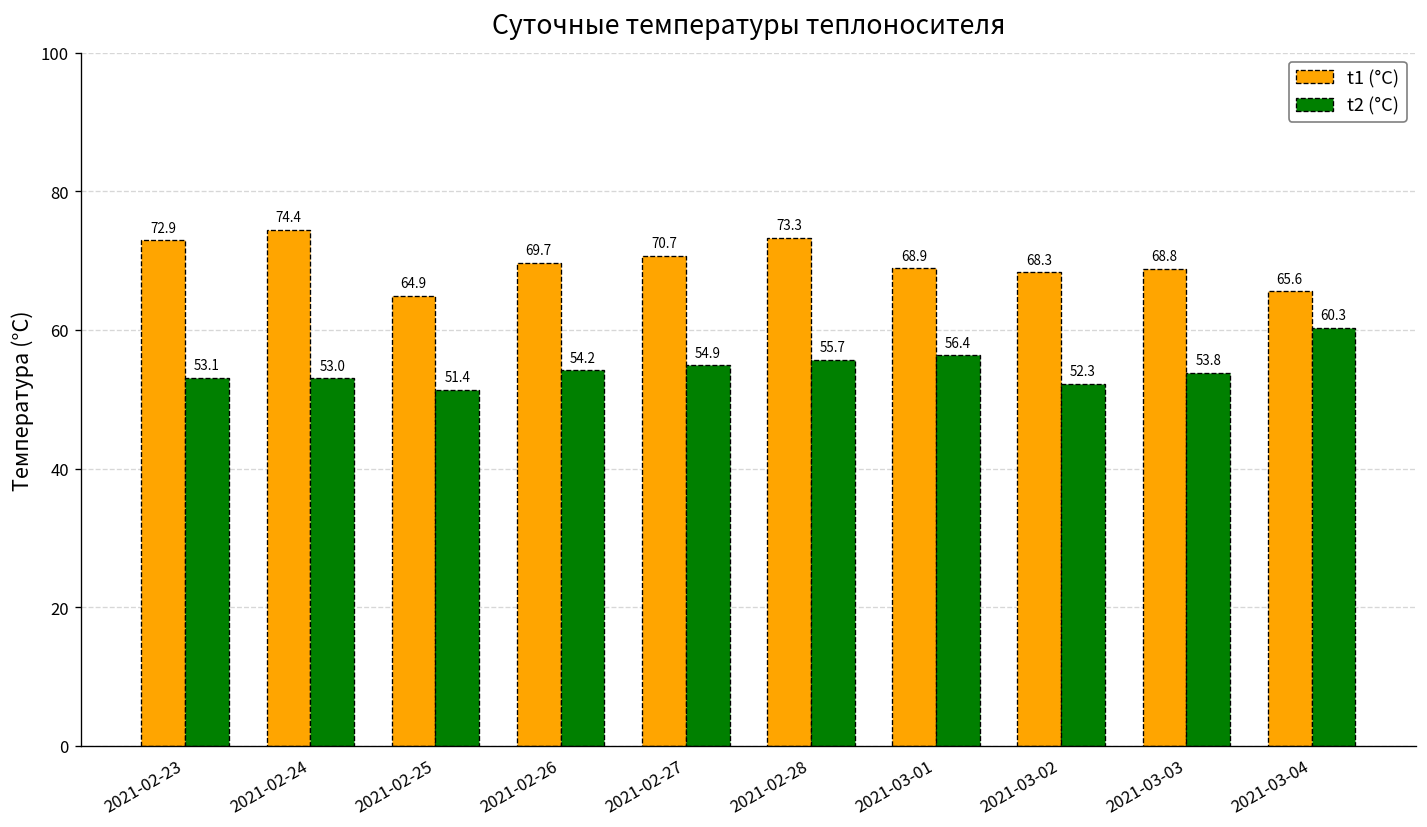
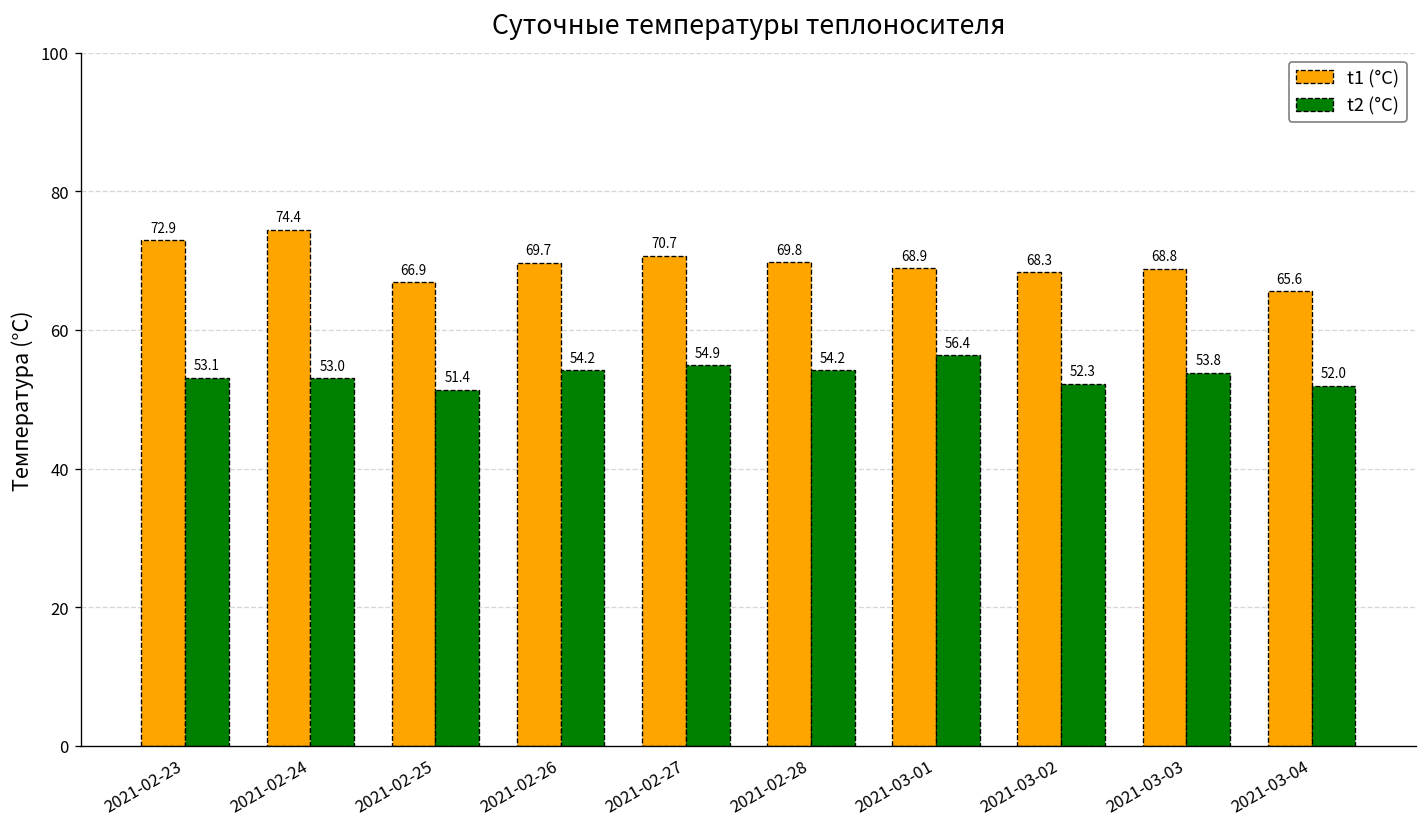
t1 (°C), 2021-02-25: 64.9 -> 66.9
t1 (°C), 2021-02-28: 73.3 -> 69.8
t2 (°C), 2021-02-28: 55.7 -> 54.2
t2 (°C), 2021-03-04: 60.3 -> 52.0
